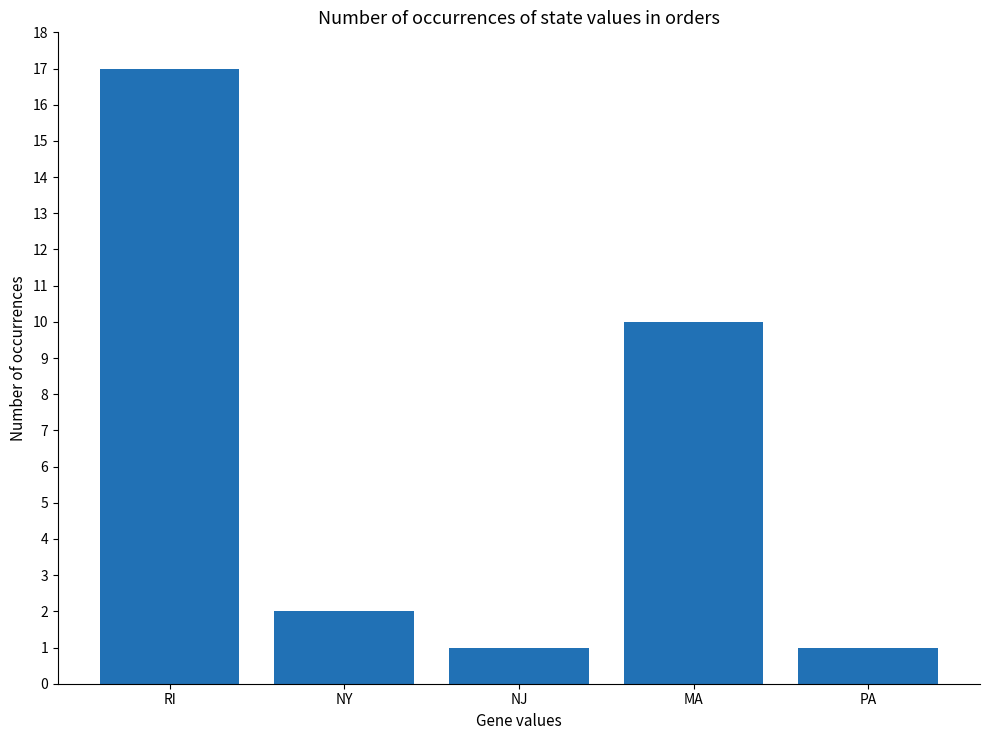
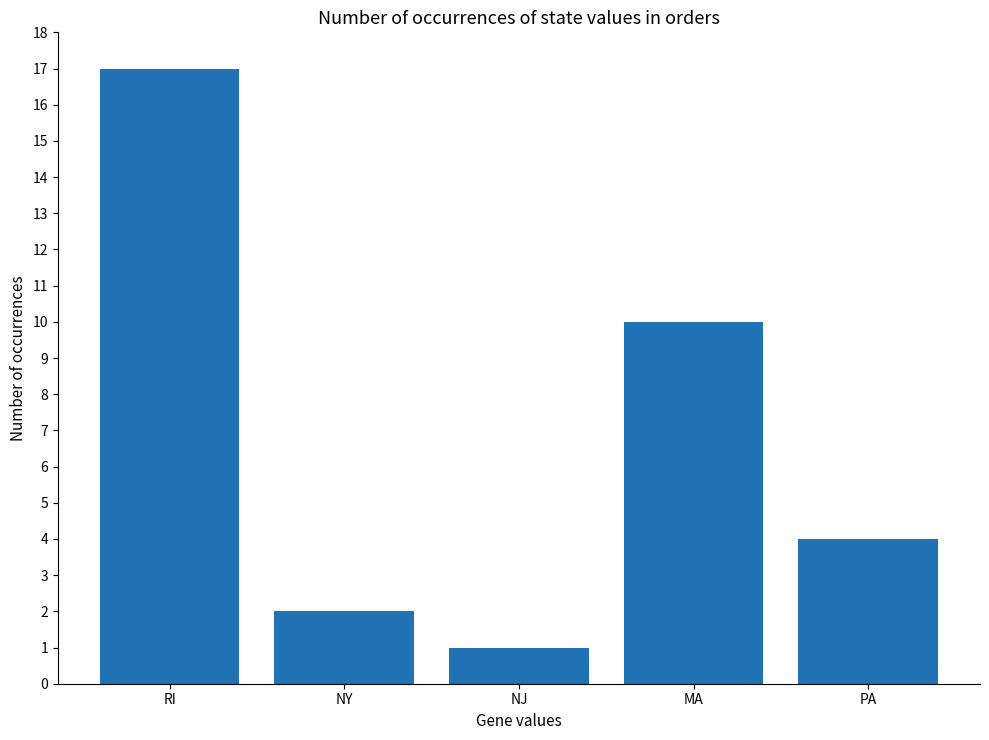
PA: 1 -> 4
